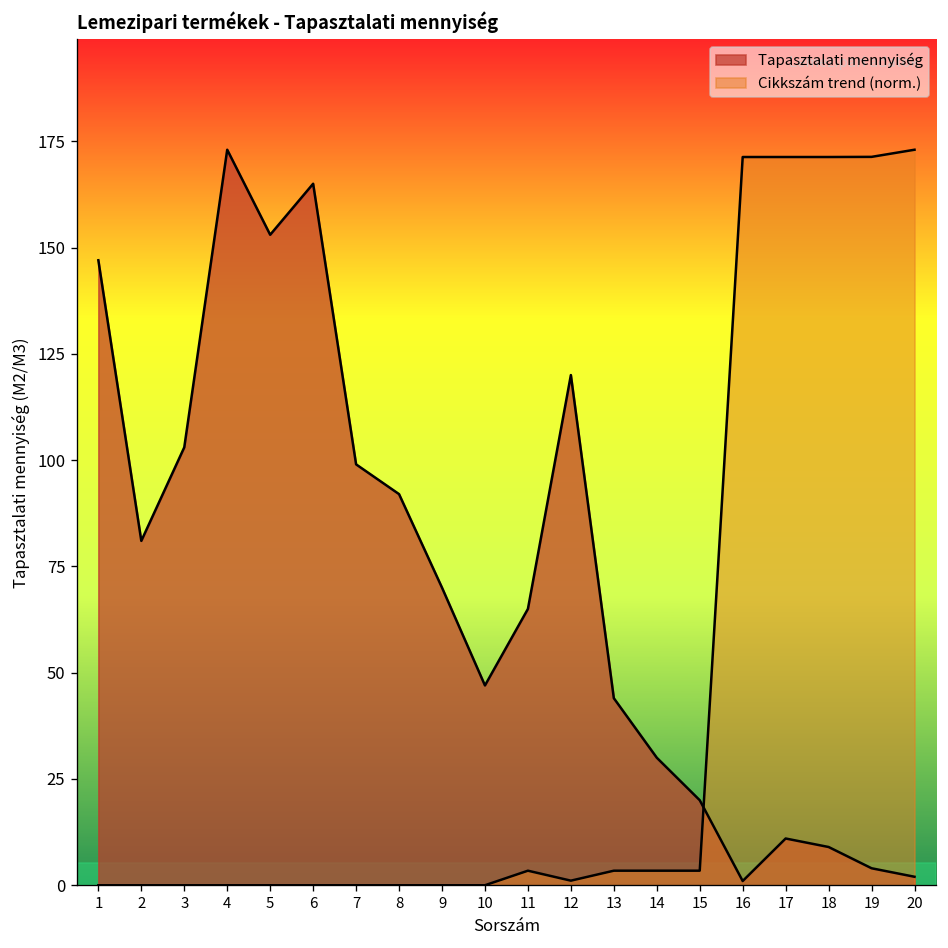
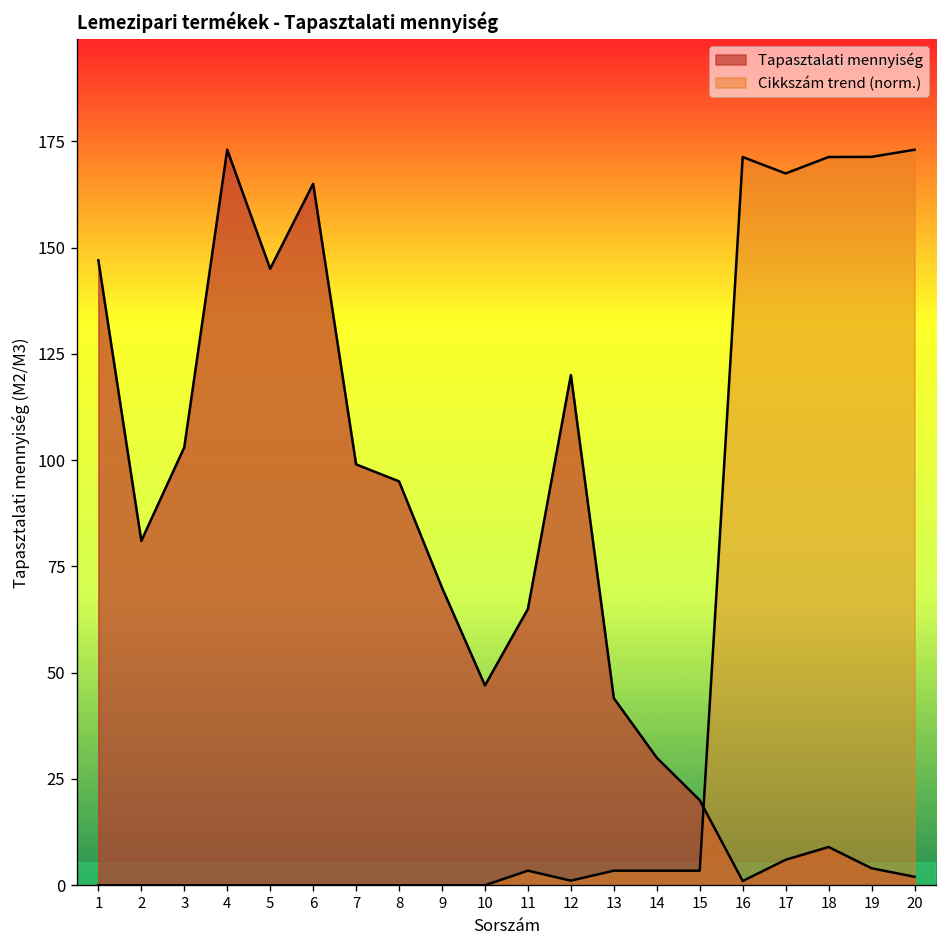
Tapasztalati mennyiség, 5: 153 -> 145
Tapasztalati mennyiség, 8: 92 -> 95
Tapasztalati mennyiség, 17: 11 -> 6
Cikkszám trend (norm.), 17: 171 -> 167
